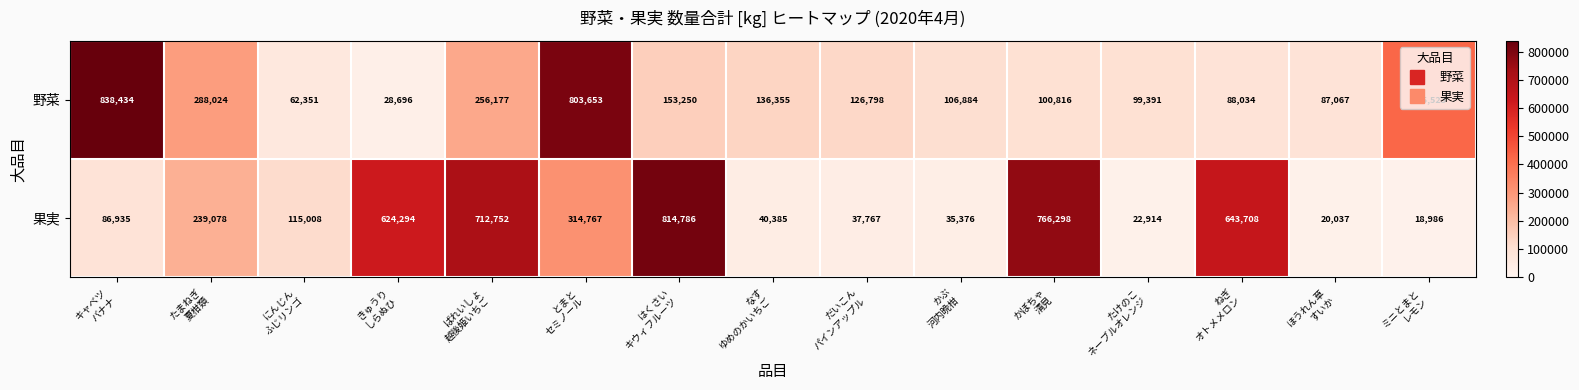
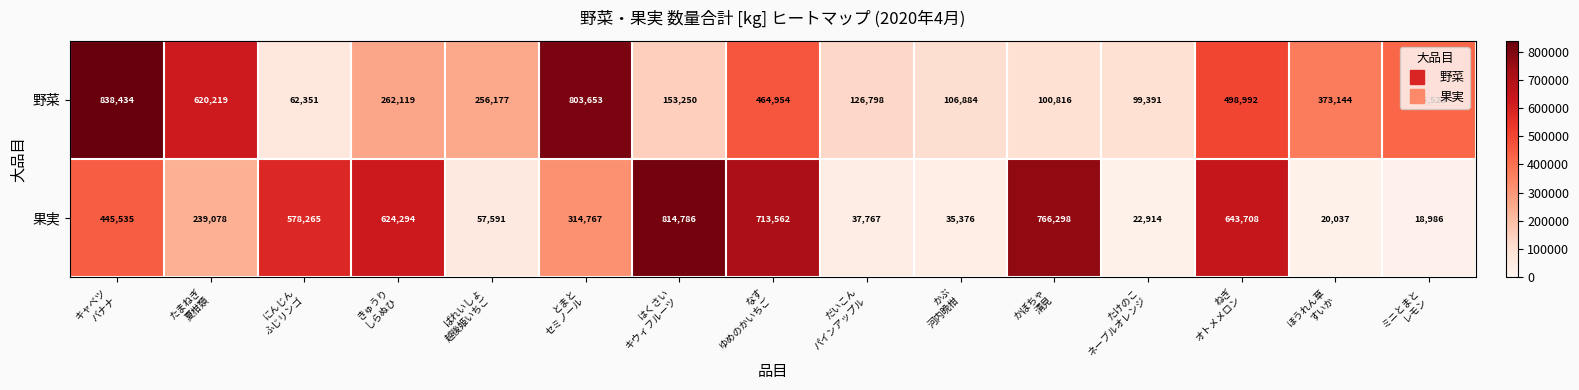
野菜, たまねぎ 夏柑類: 288,024 -> 620,219
野菜, きゅうり しらぬひ: 28,696 -> 262,119
野菜, なす ゆめのかいちご: 136,355 -> 464,954
野菜, ねぎ オトメメロン: 88,034 -> 498,992
野菜, ほうれん草 すいか: 87,067 -> 373,144
果実, キャベツ バナナ: 86,935 -> 445,535
果実, にんじん ふじリンゴ: 115,008 -> 578,265
果実, ばれいしょ 越後姫いちご: 712,752 -> 57,591
果実, なす ゆめのかいちご: 40,385 -> 713,562
